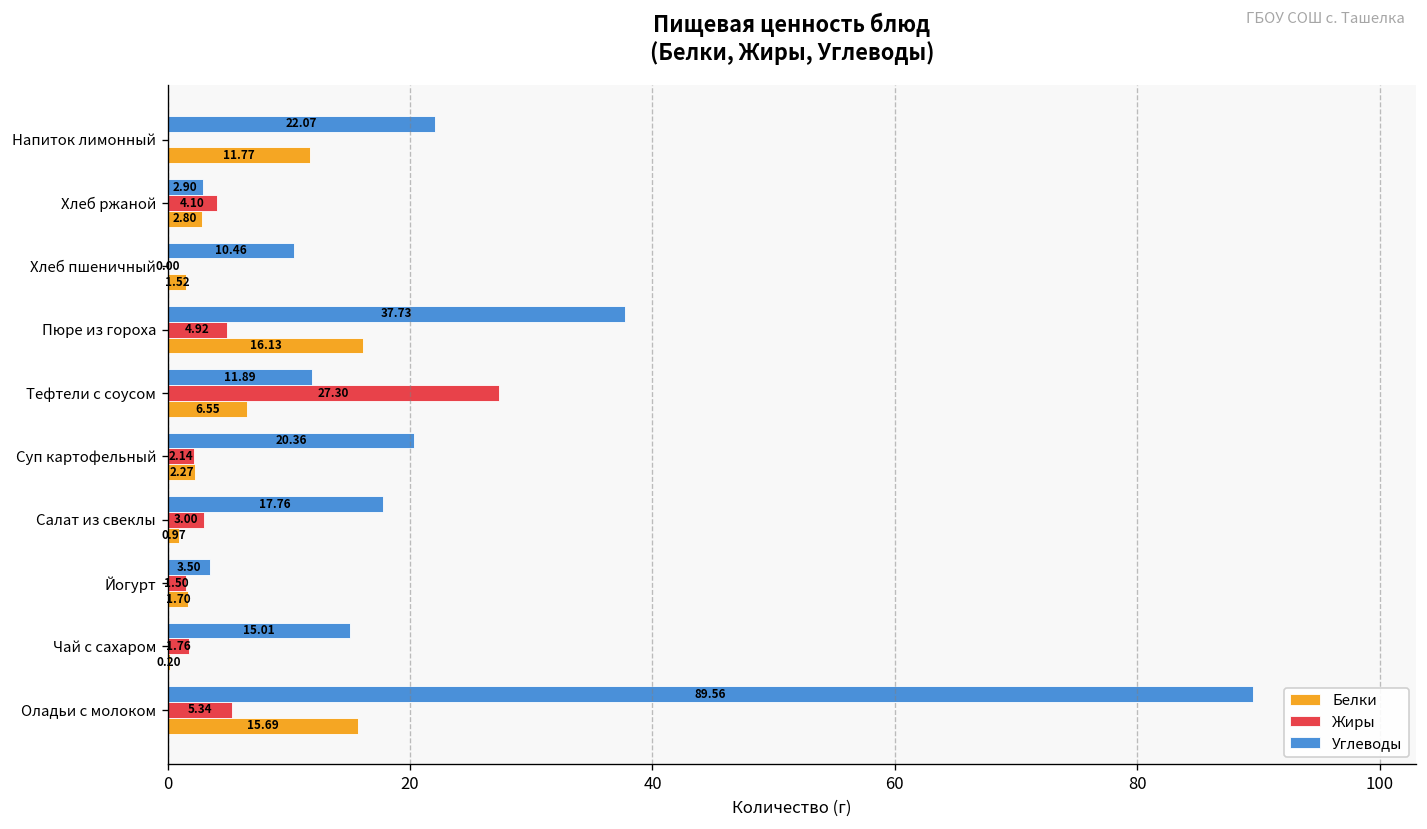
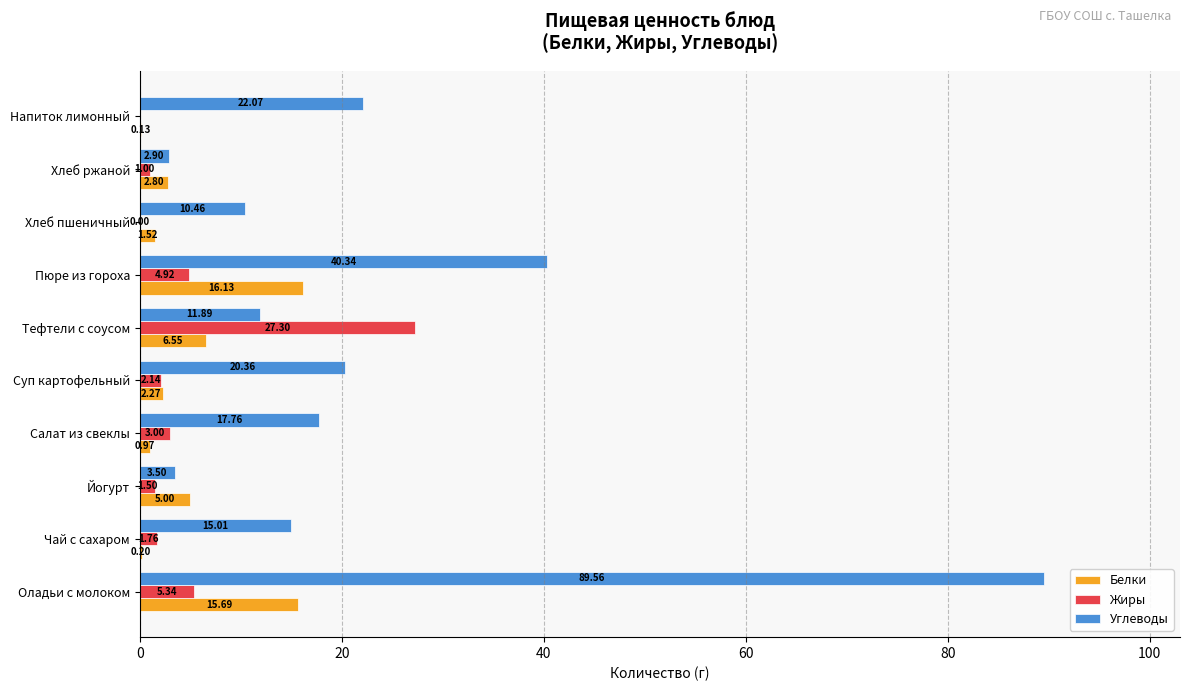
Белки, Напиток лимонный: 11.77 -> 0.13
Жиры, Хлеб ржаной: 4.10 -> 1.00
Углеводы, Пюре из гороха: 37.73 -> 40.34
Белки, Йогурт: 1.70 -> 5.00
